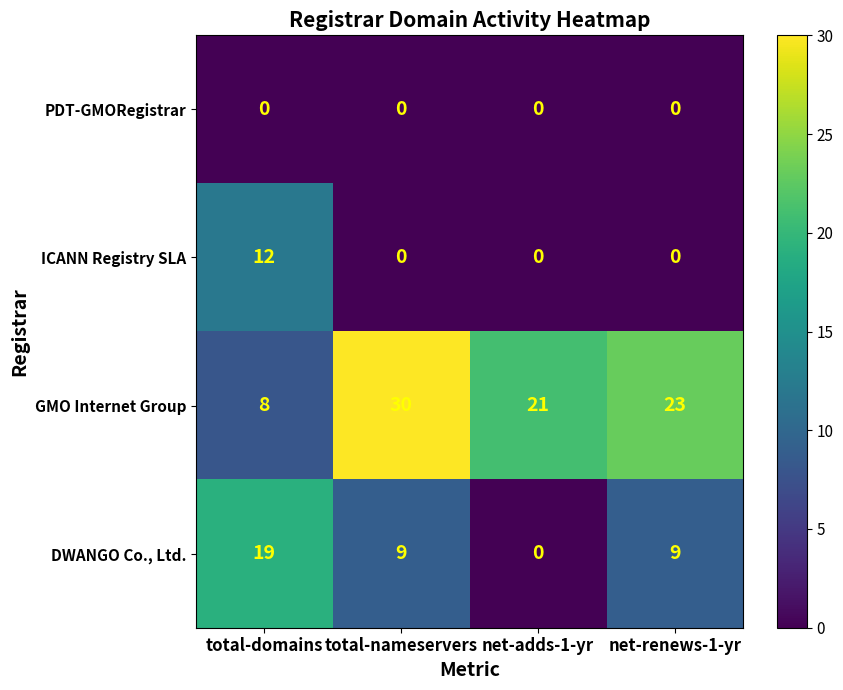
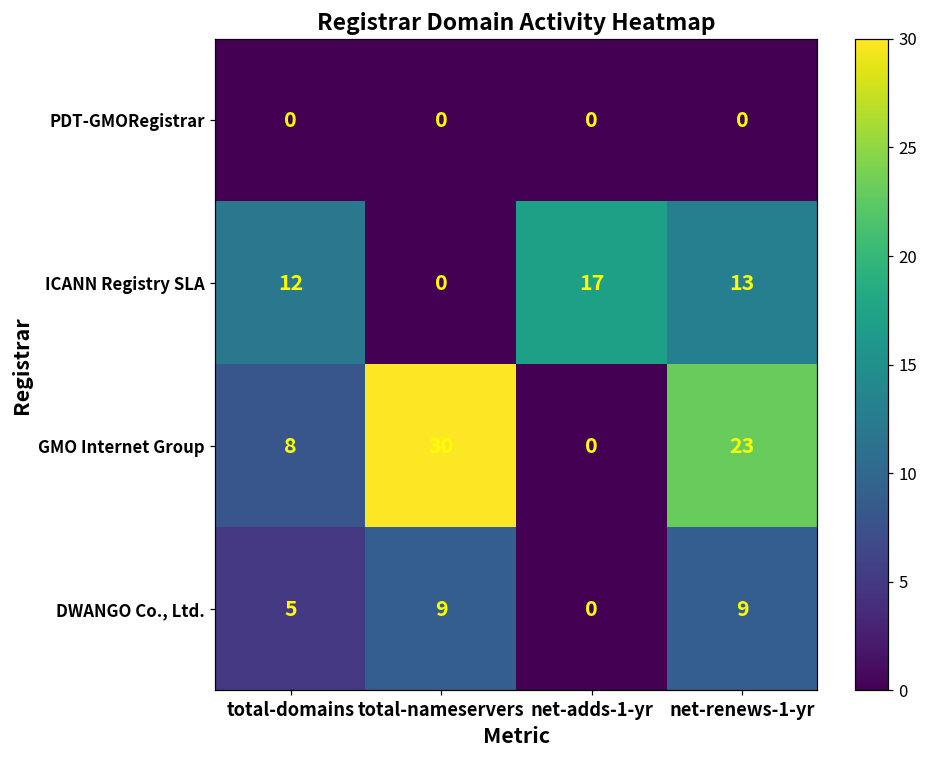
ICANN Registry SLA, net-adds-1-yr: 0 -> 17
ICANN Registry SLA, net-renews-1-yr: 0 -> 13
GMO Internet Group, net-adds-1-yr: 21 -> 0
DWANGO Co., Ltd., total-domains: 19 -> 5
